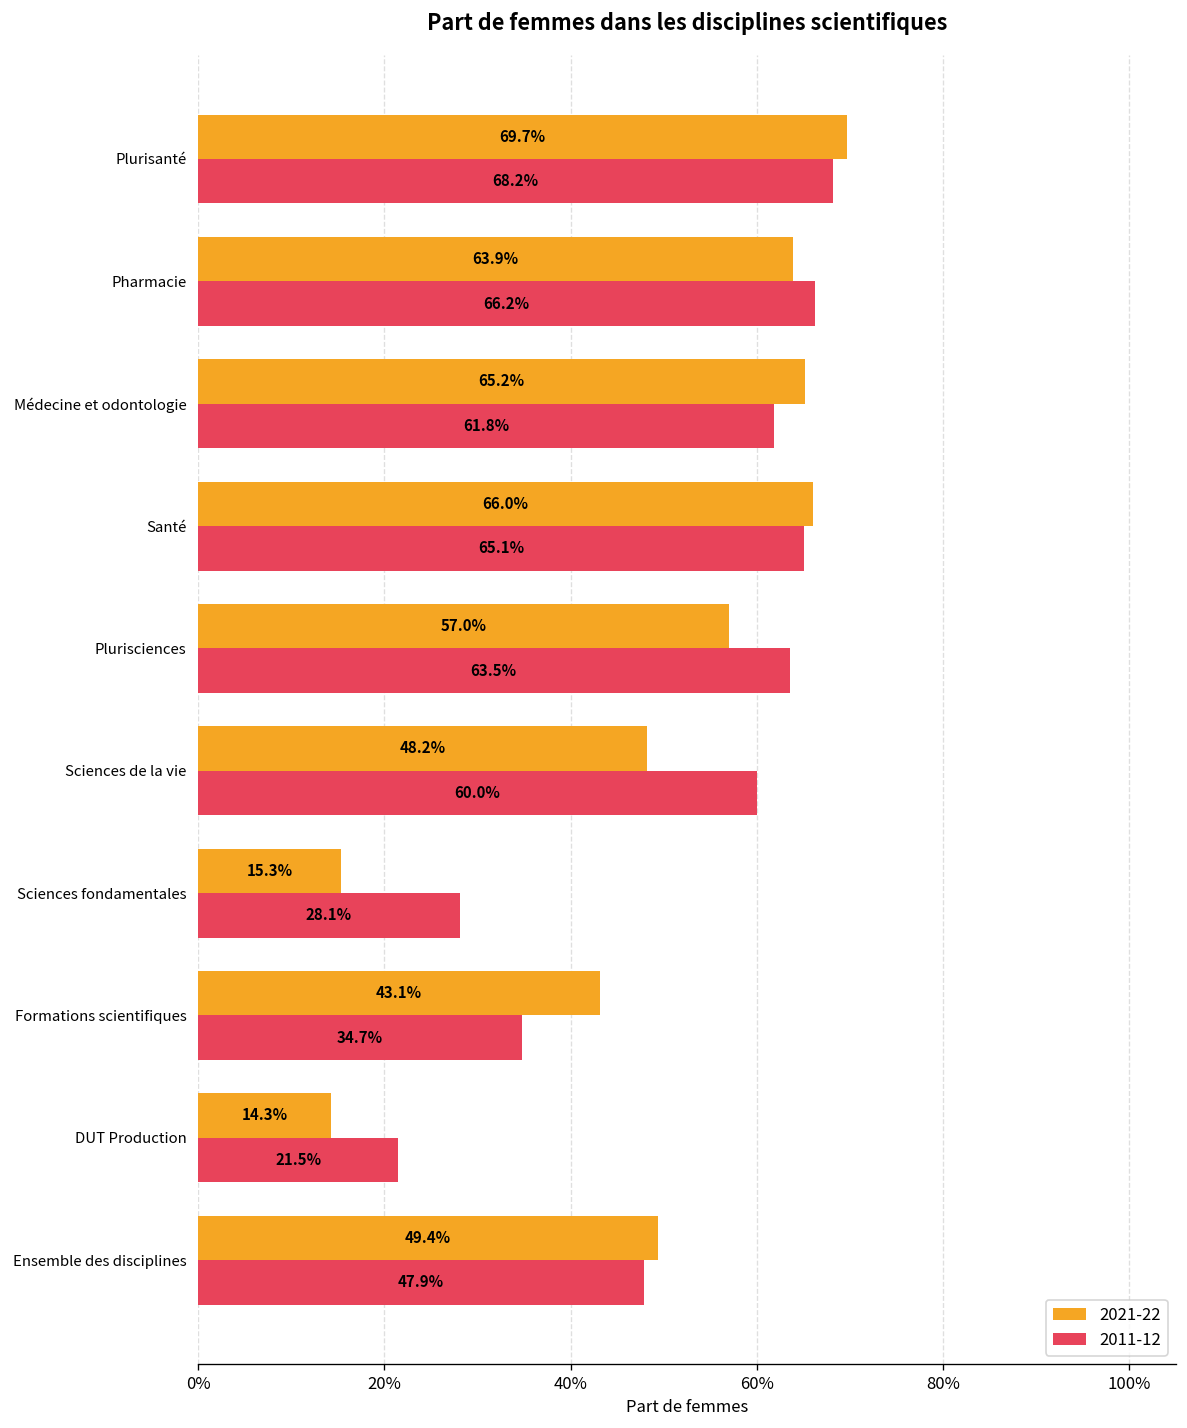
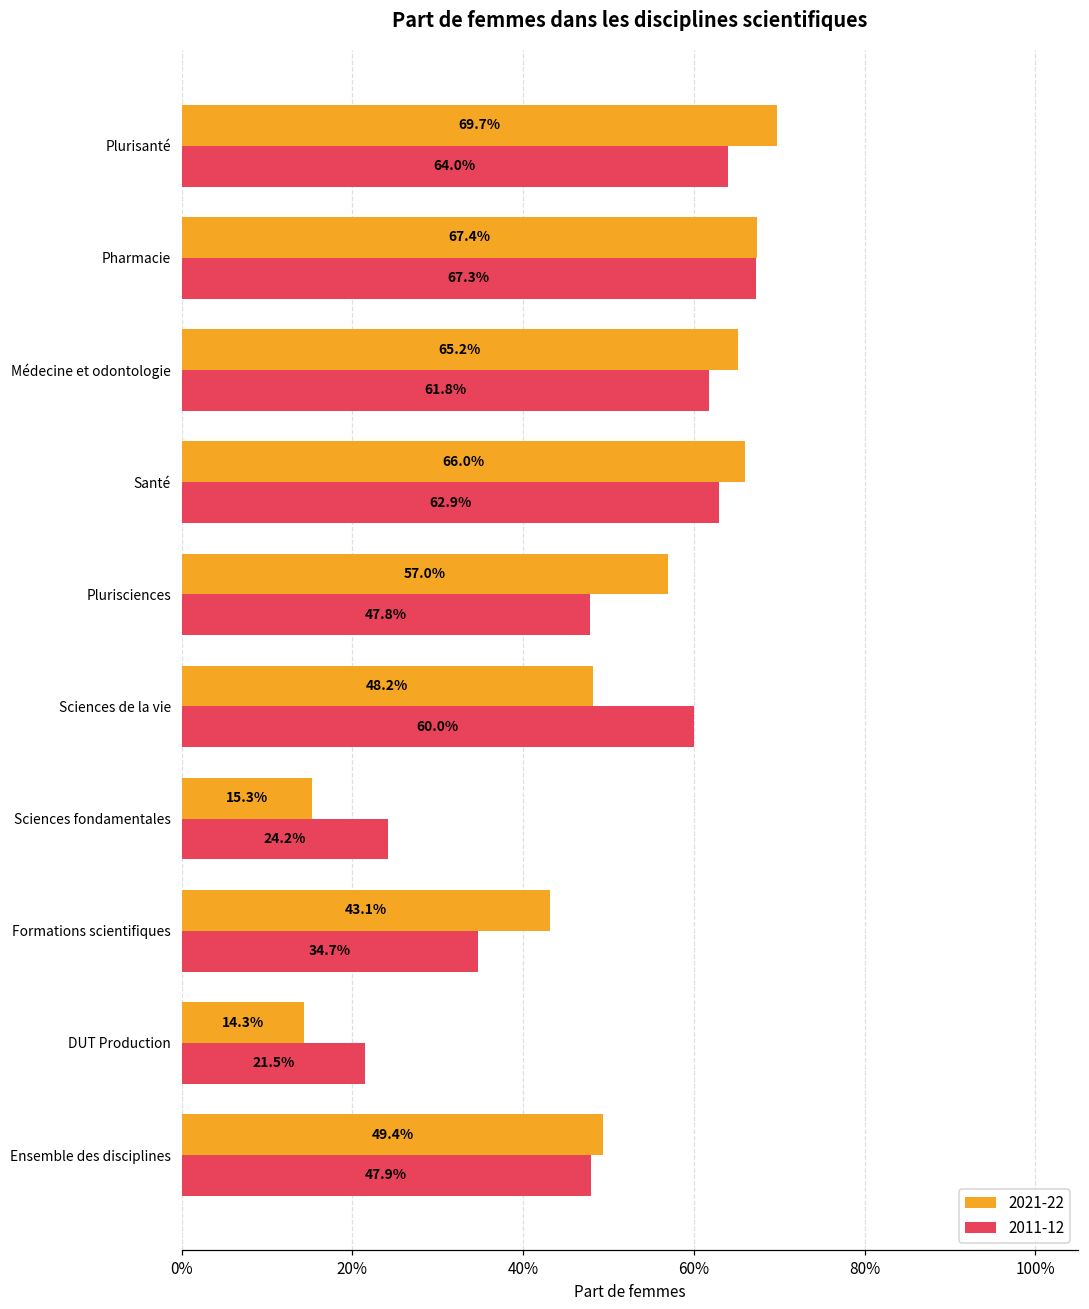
2011-12, Plurisanté: 68.2% -> 64.0%
2021-22, Pharmacie: 63.9% -> 67.4%
2011-12, Pharmacie: 66.2% -> 67.3%
2011-12, Santé: 65.1% -> 62.9%
2011-12, Plurisciences: 63.5% -> 47.8%
2011-12, Sciences fondamentales: 28.1% -> 24.2%
